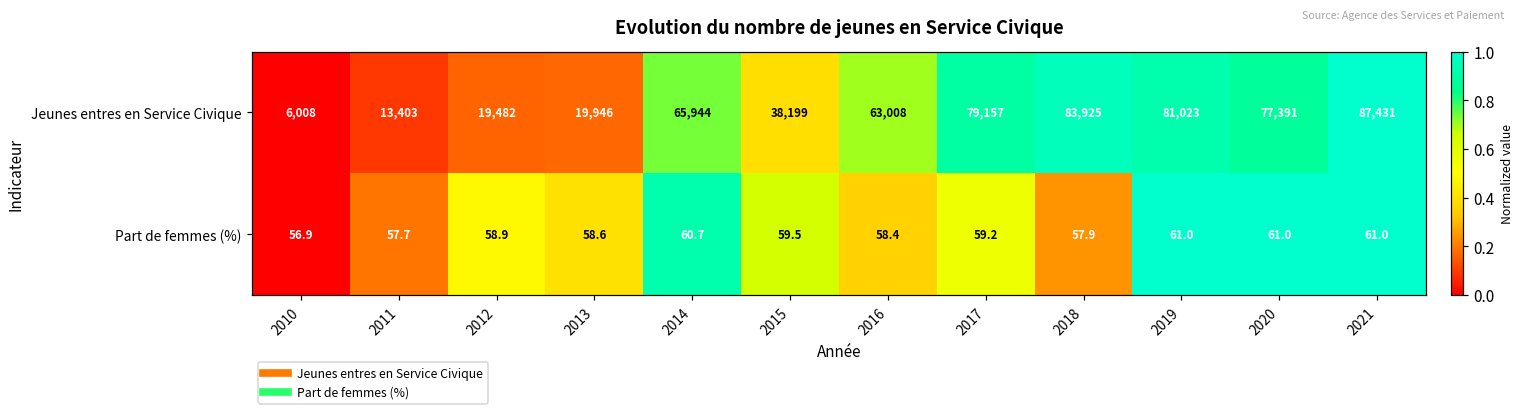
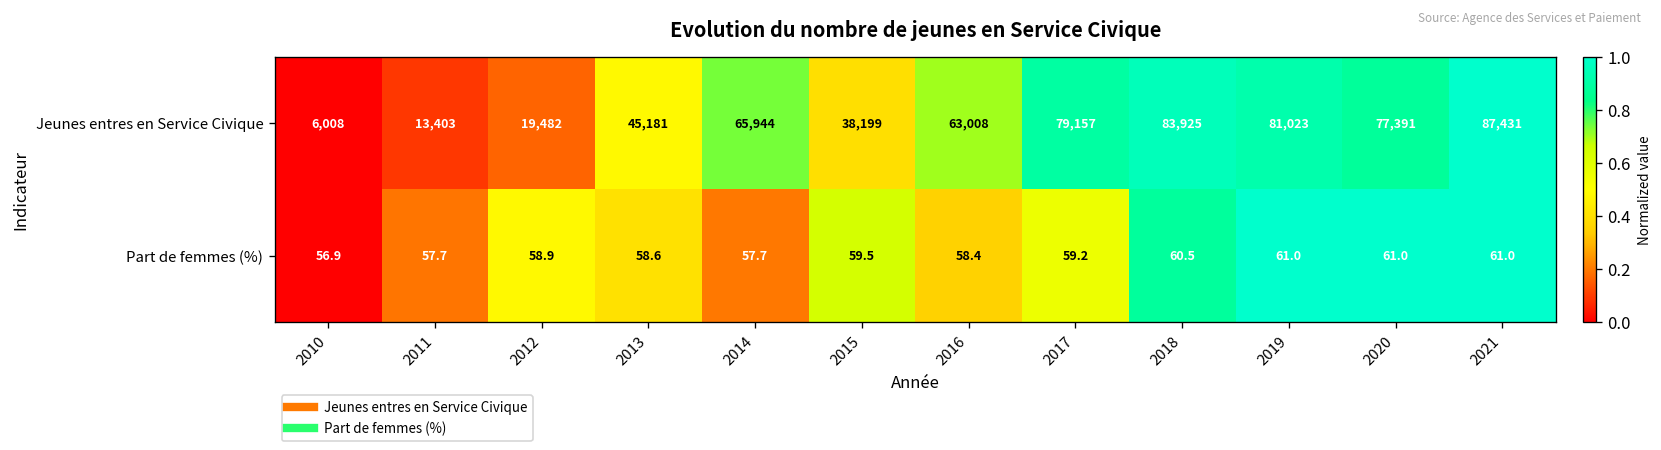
Jeunes entres en Service Civique, 2013: 19,946 -> 45,181
Part de femmes (%), 2014: 60.7 -> 57.7
Part de femmes (%), 2018: 57.9 -> 60.5
